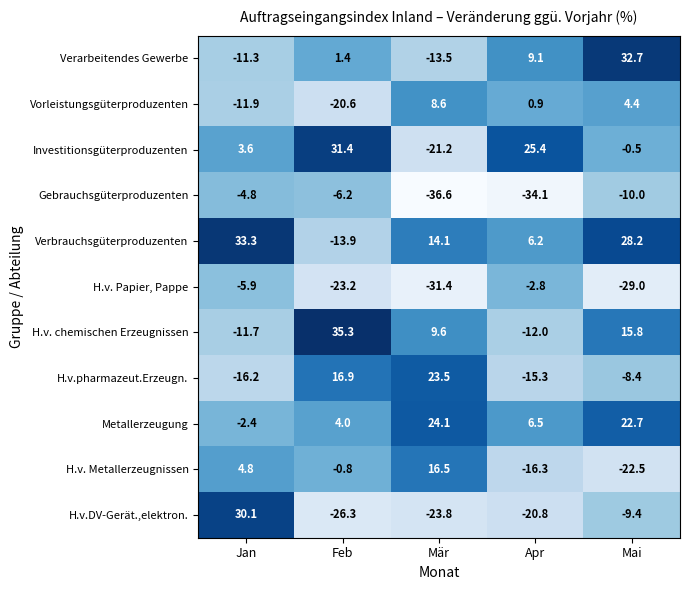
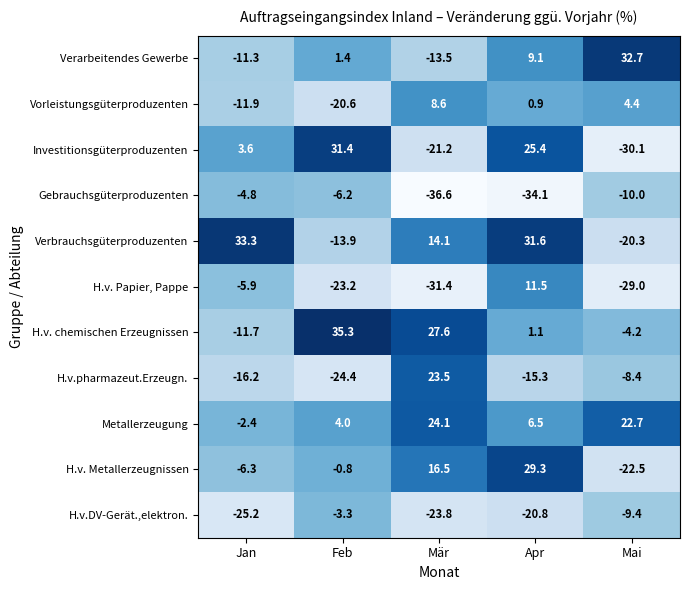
Investitionsgüterproduzenten, Mai: -0.5 -> -30.1
Verbrauchsgüterproduzenten, Apr: 6.2 -> 31.6
Verbrauchsgüterproduzenten, Mai: 28.2 -> -20.3
H.v. Papier, Pappe, Apr: -2.8 -> 11.5
H.v. chemischen Erzeugnissen, Mär: 9.6 -> 27.6
H.v. chemischen Erzeugnissen, Apr: -12.0 -> 1.1
H.v. chemischen Erzeugnissen, Mai: 15.8 -> -4.2
H.v.pharmazeut.Erzeugn., Feb: 16.9 -> -24.4
H.v. Metallerzeugnissen, Jan: 4.8 -> -6.3
H.v. Metallerzeugnissen, Apr: -16.3 -> 29.3
H.v.DV-Gerät.,elektron., Jan: 30.1 -> -25.2
H.v.DV-Gerät.,elektron., Feb: -26.3 -> -3.3
